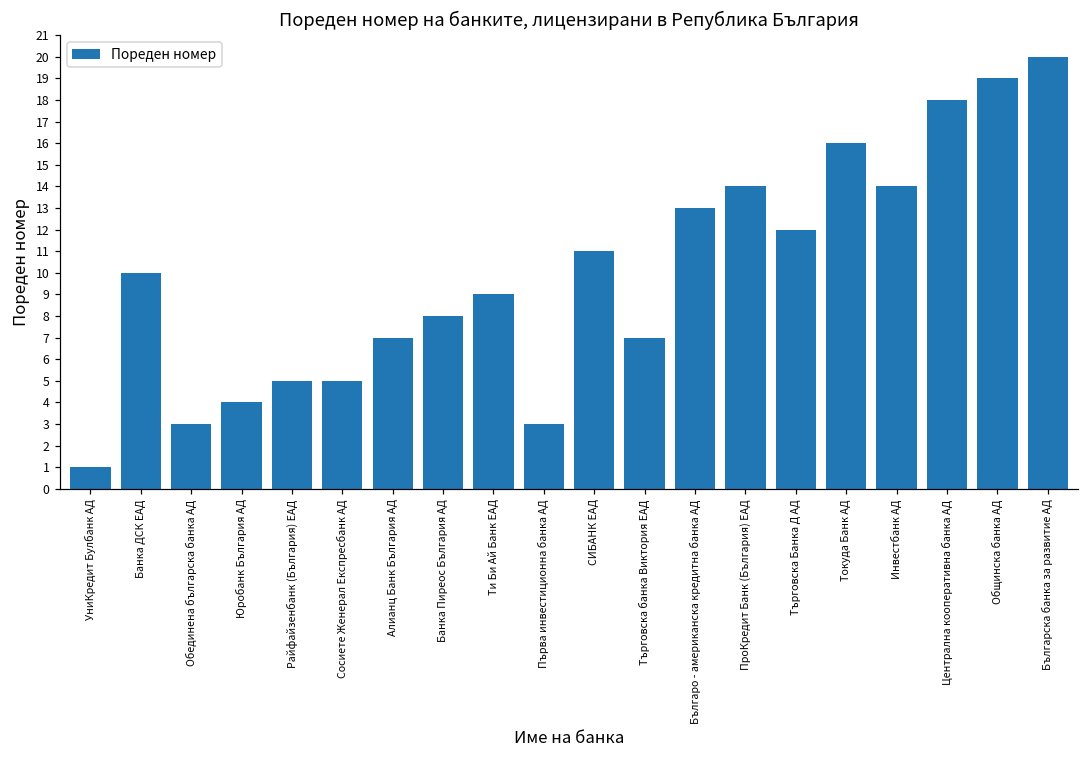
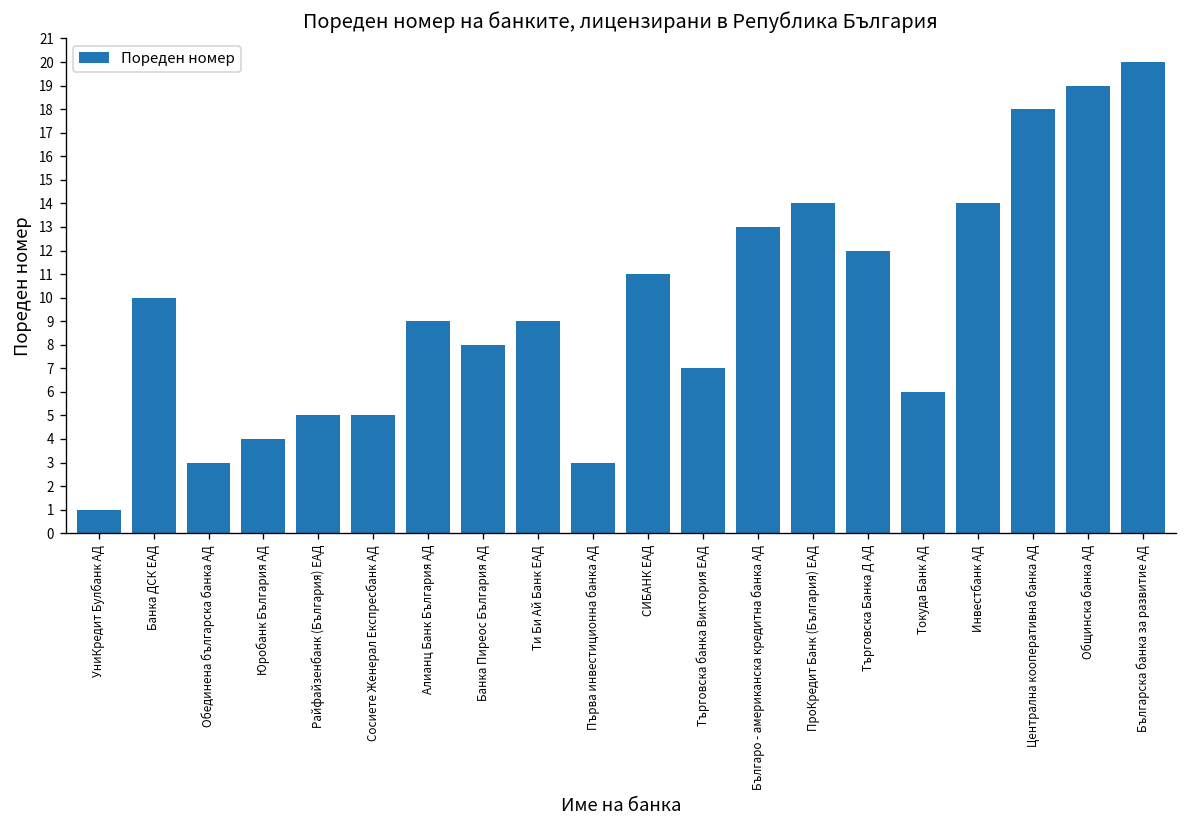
Алианц Банк България АД: 7 -> 9
Токуда Банк АД: 16 -> 6
